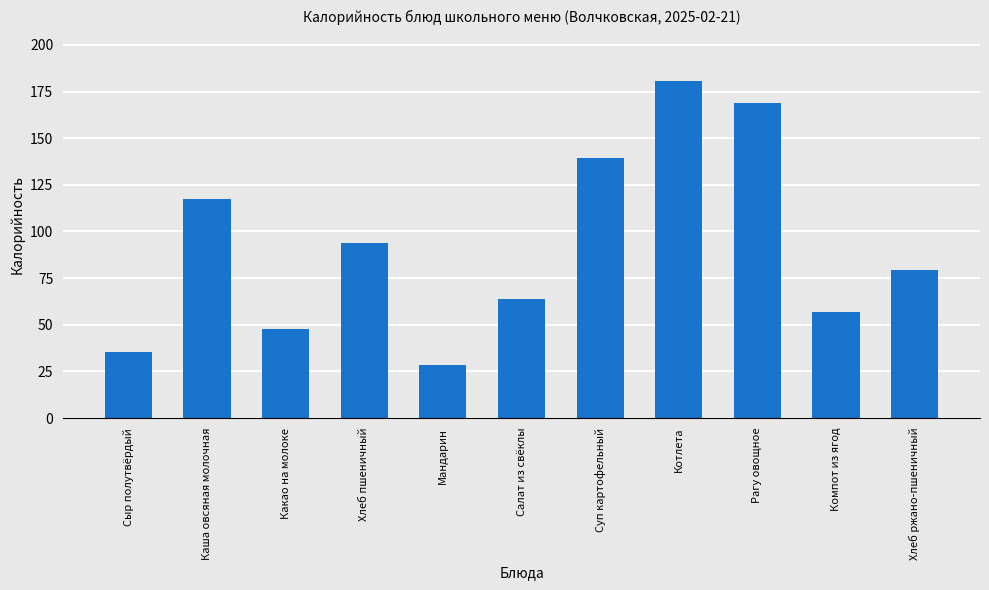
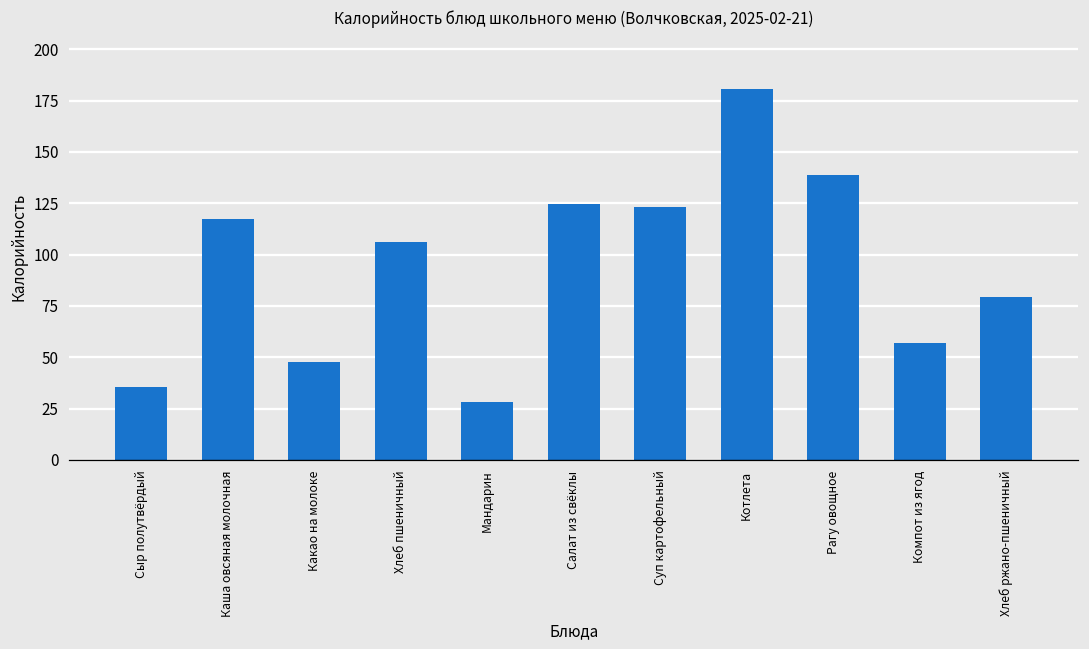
Хлеб пшеничный: 94 -> 106
Салат из свёклы: 64 -> 125
Суп картофельный: 139 -> 123
Рагу овощное: 169 -> 139
